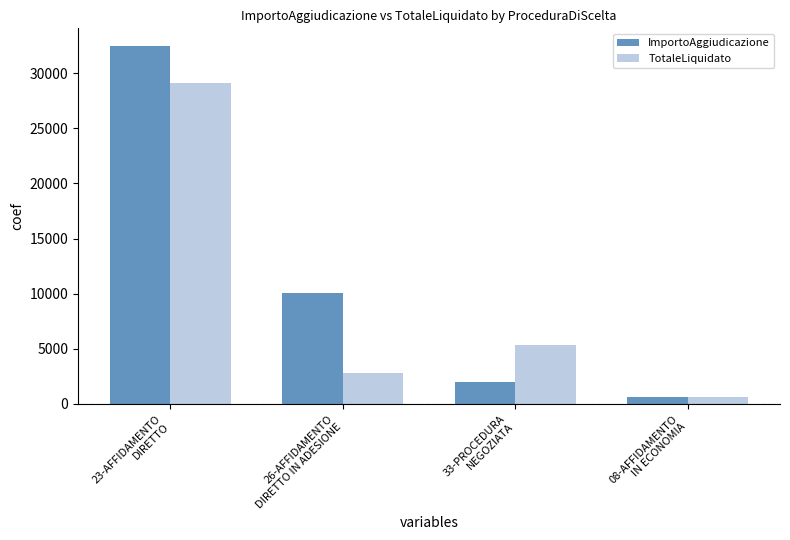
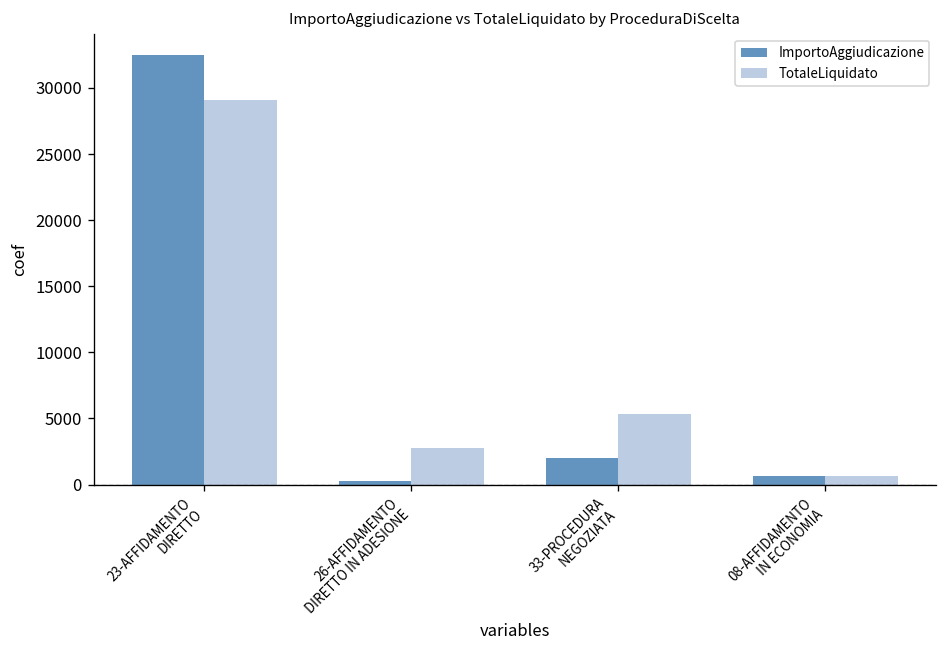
ImportoAggiudicazione, 26-AFFIDAMENTO DIRETTO IN ADESIONE: 10100 -> 300
